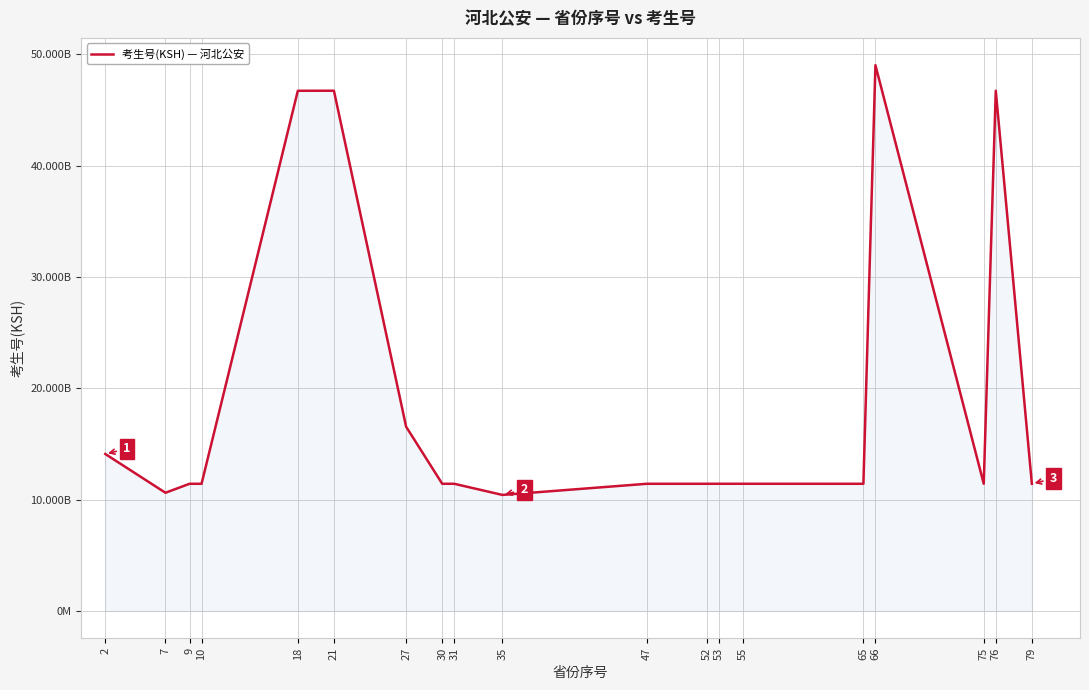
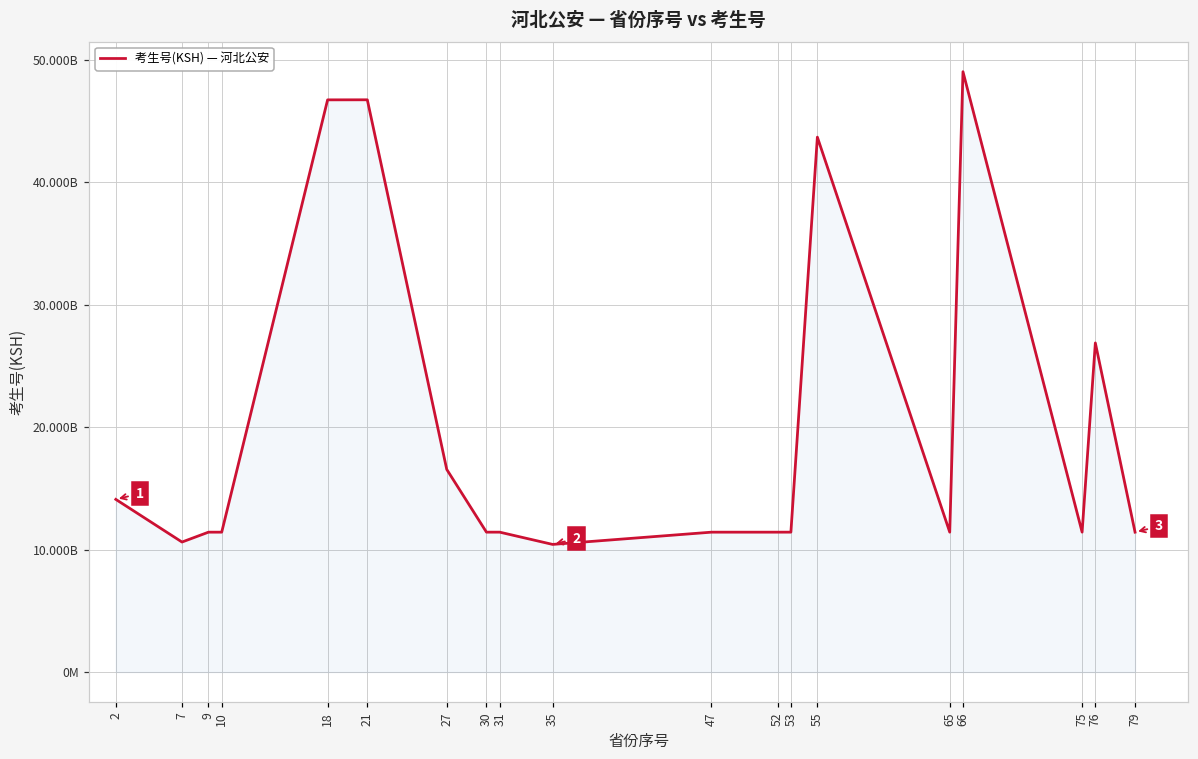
55: 11400000000 -> 43700000000
76: 46700000000 -> 26900000000
